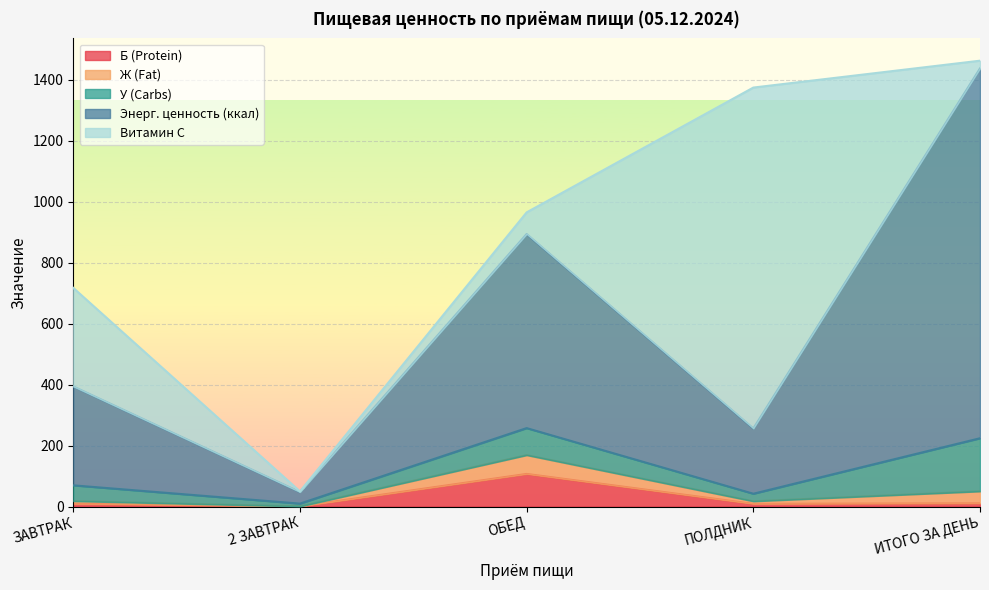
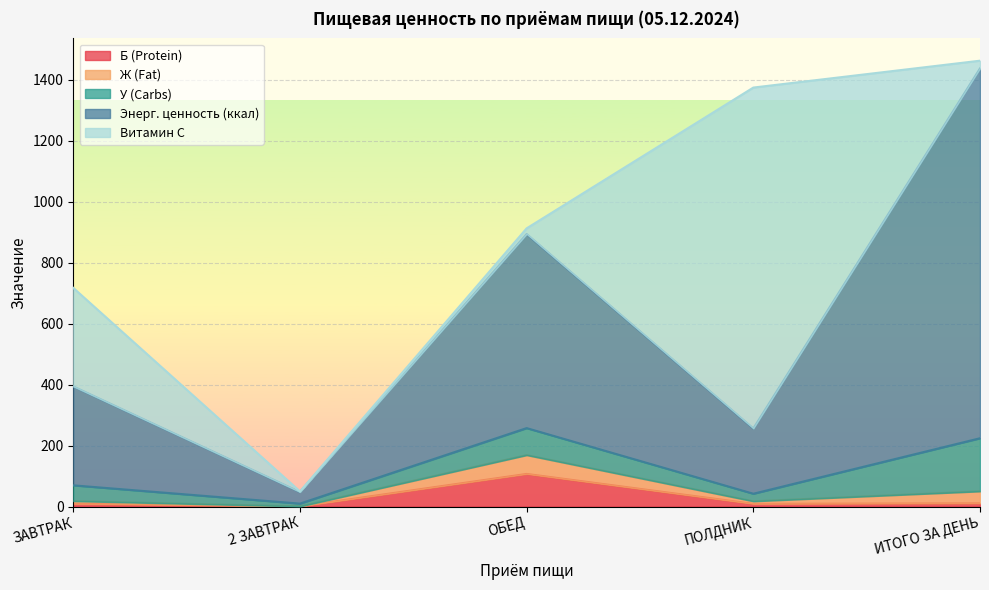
Витамин С, ОБЕД: 70 -> 20
